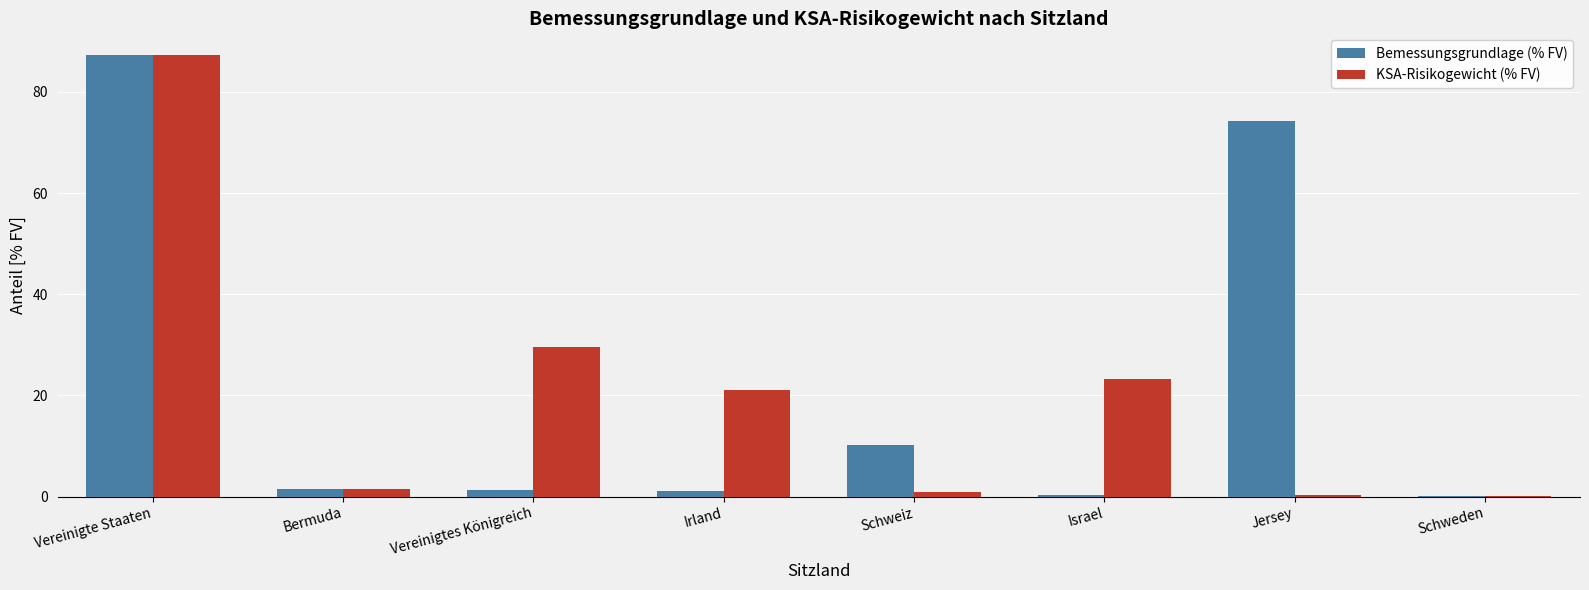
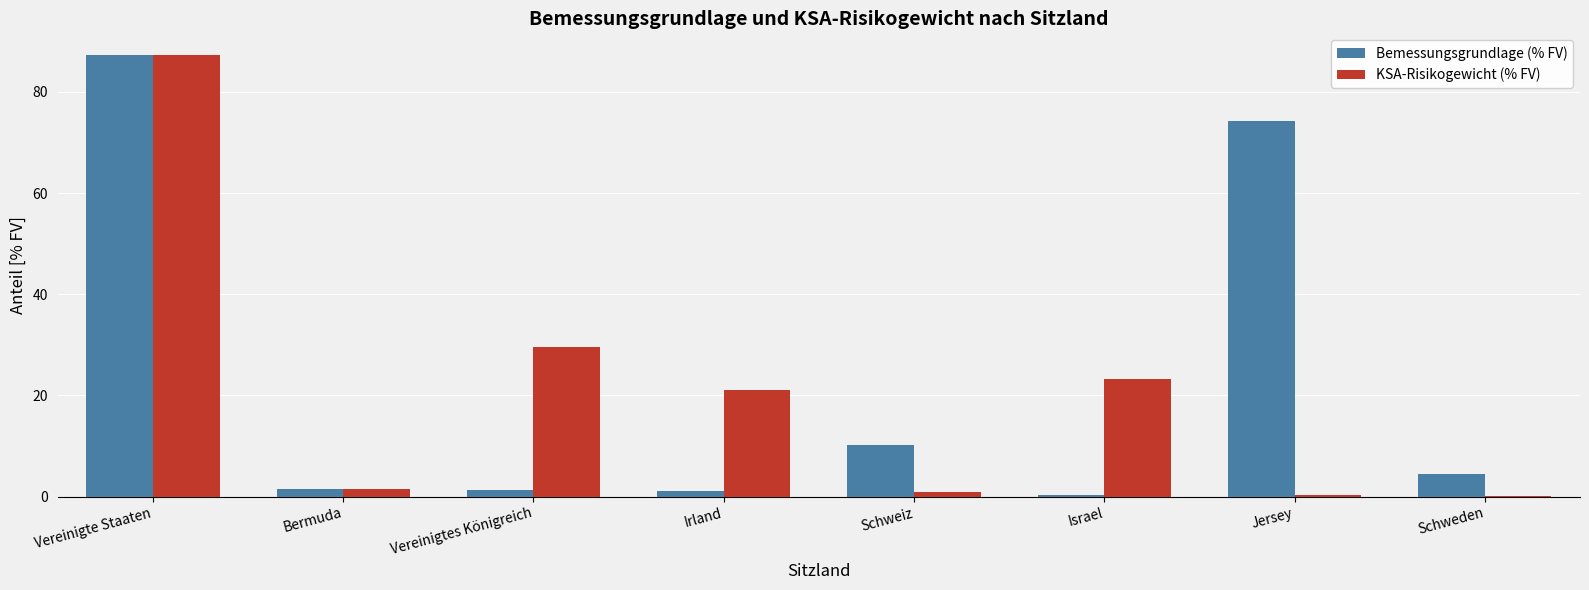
Bemessungsgrundlage (% FV), Schweden: 0 -> 4
